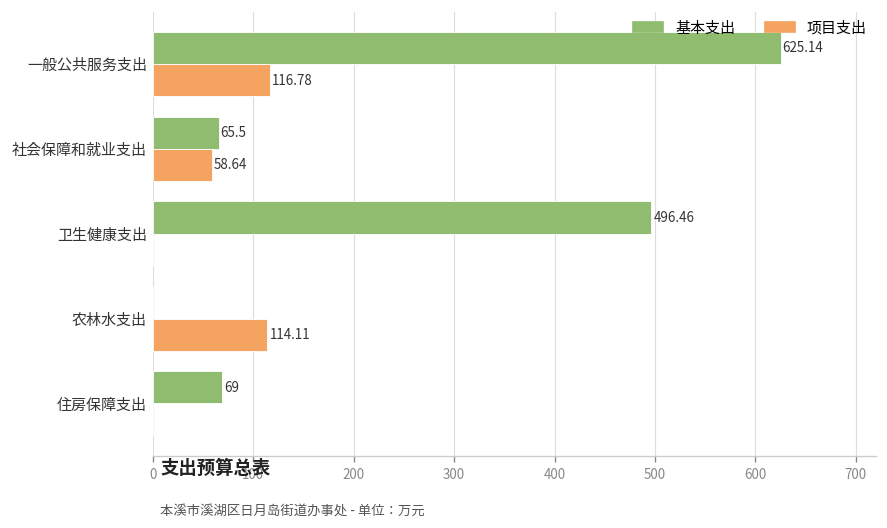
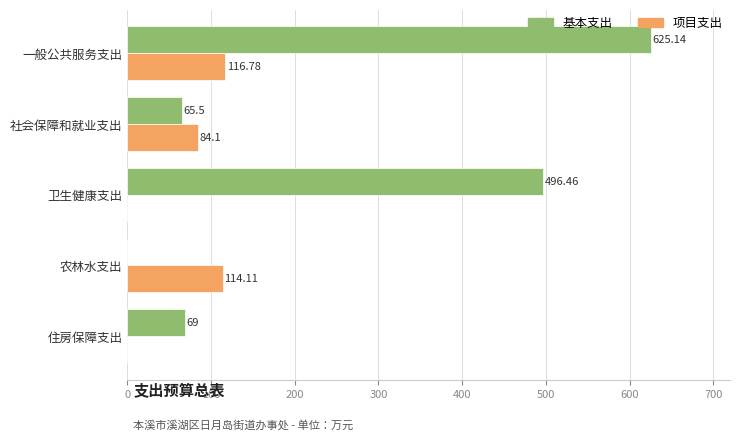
项目支出, 社会保障和就业支出: 58.64 -> 84.1
